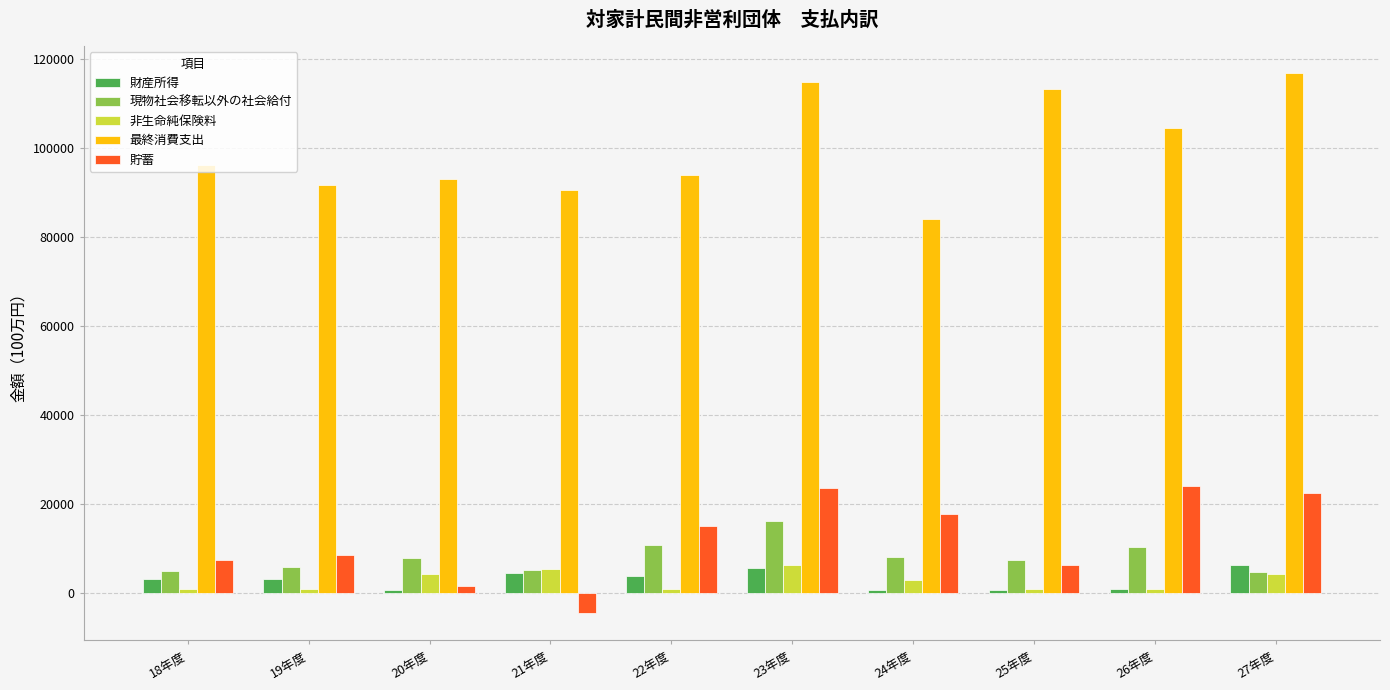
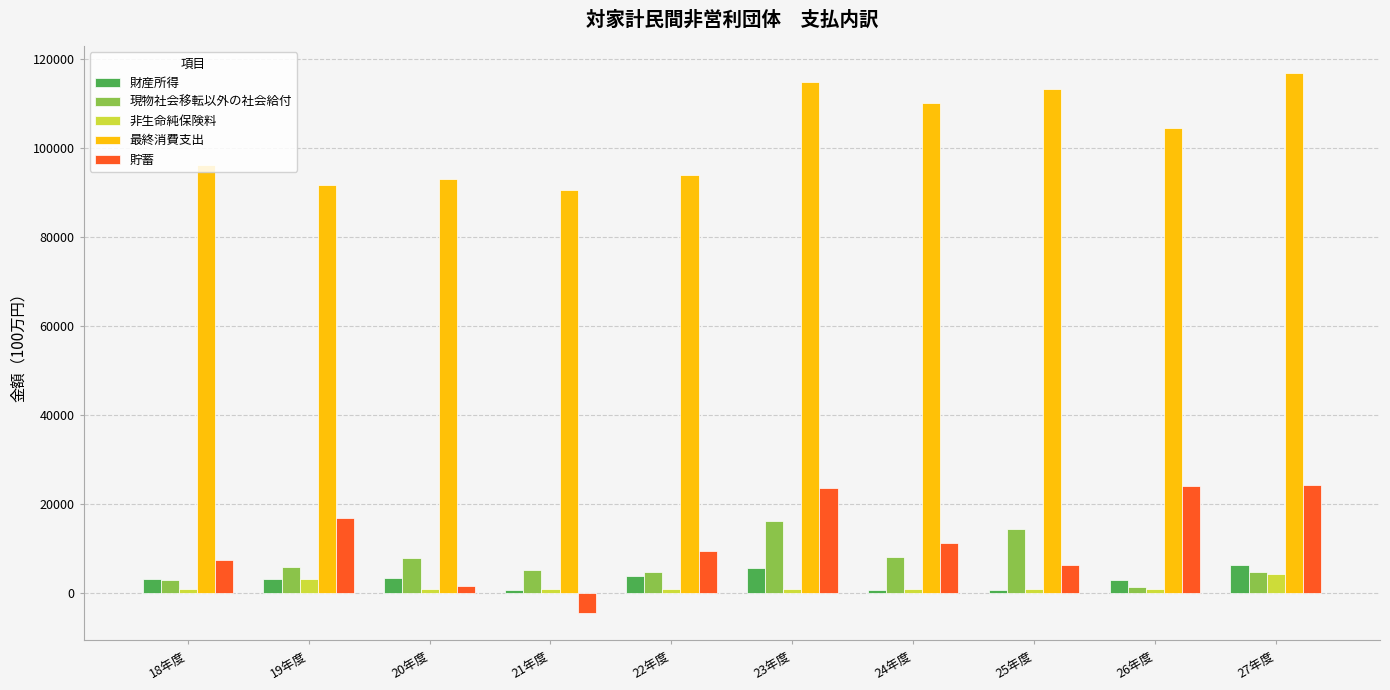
現物社会移転以外の社会給付, 18年度: 5000 -> 3000
非生命純保険料, 19年度: 1000 -> 3000
貯蓄, 19年度: 9000 -> 17000
財産所得, 20年度: 1000 -> 3000
非生命純保険料, 20年度: 4000 -> 1000
財産所得, 21年度: 5000 -> 1000
非生命純保険料, 21年度: 5000 -> 1000
現物社会移転以外の社会給付, 22年度: 11000 -> 5000
貯蓄, 22年度: 15000 -> 9000
非生命純保険料, 23年度: 6000 -> 1000
非生命純保険料, 24年度: 3000 -> 1000
最終消費支出, 24年度: 84000 -> 110000
貯蓄, 24年度: 18000 -> 11000
現物社会移転以外の社会給付, 25年度: 7000 -> 14000
財産所得, 26年度: 1000 -> 3000
現物社会移転以外の社会給付, 26年度: 10000 -> 1000
貯蓄, 27年度: 22000 -> 24000
